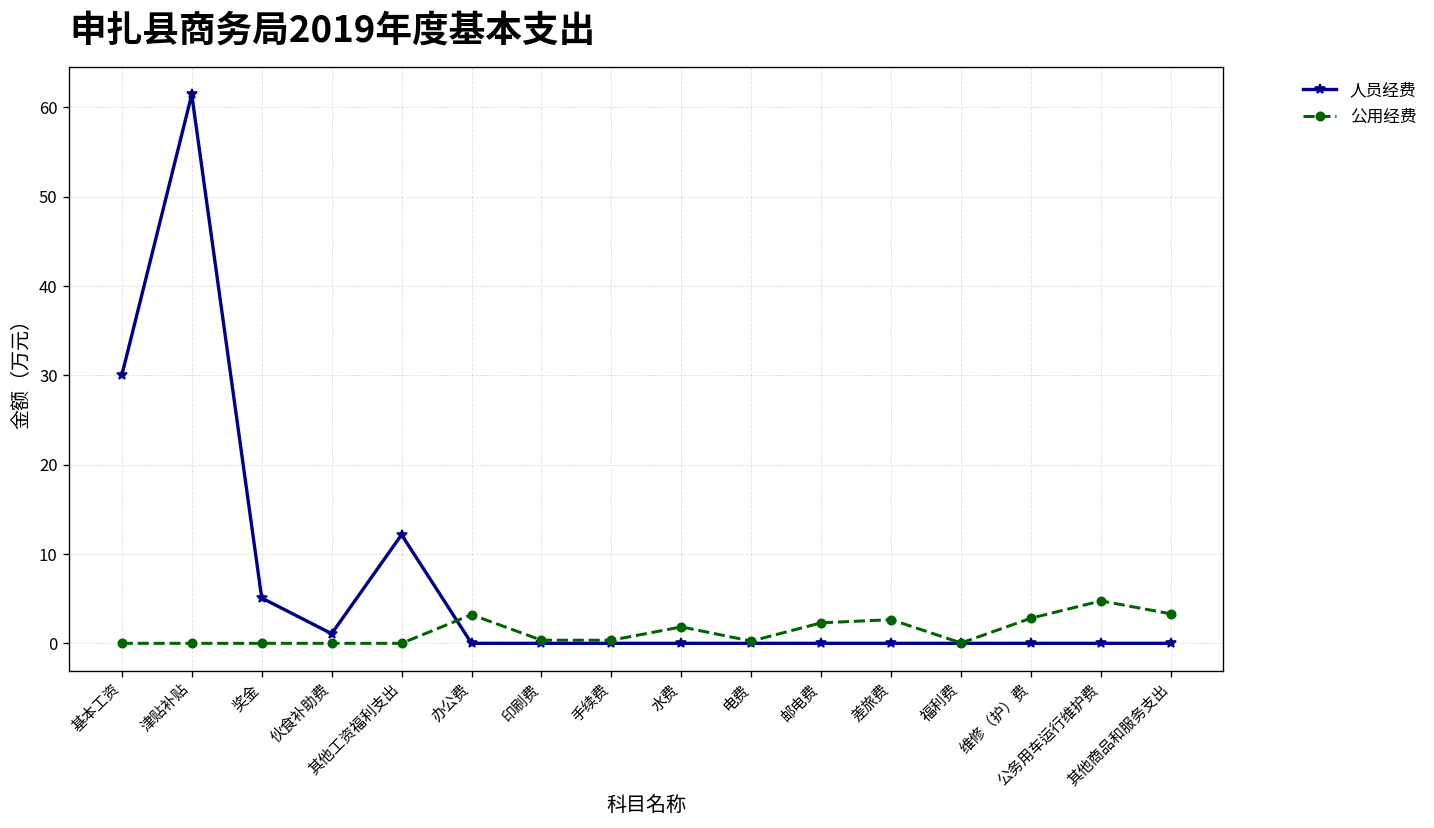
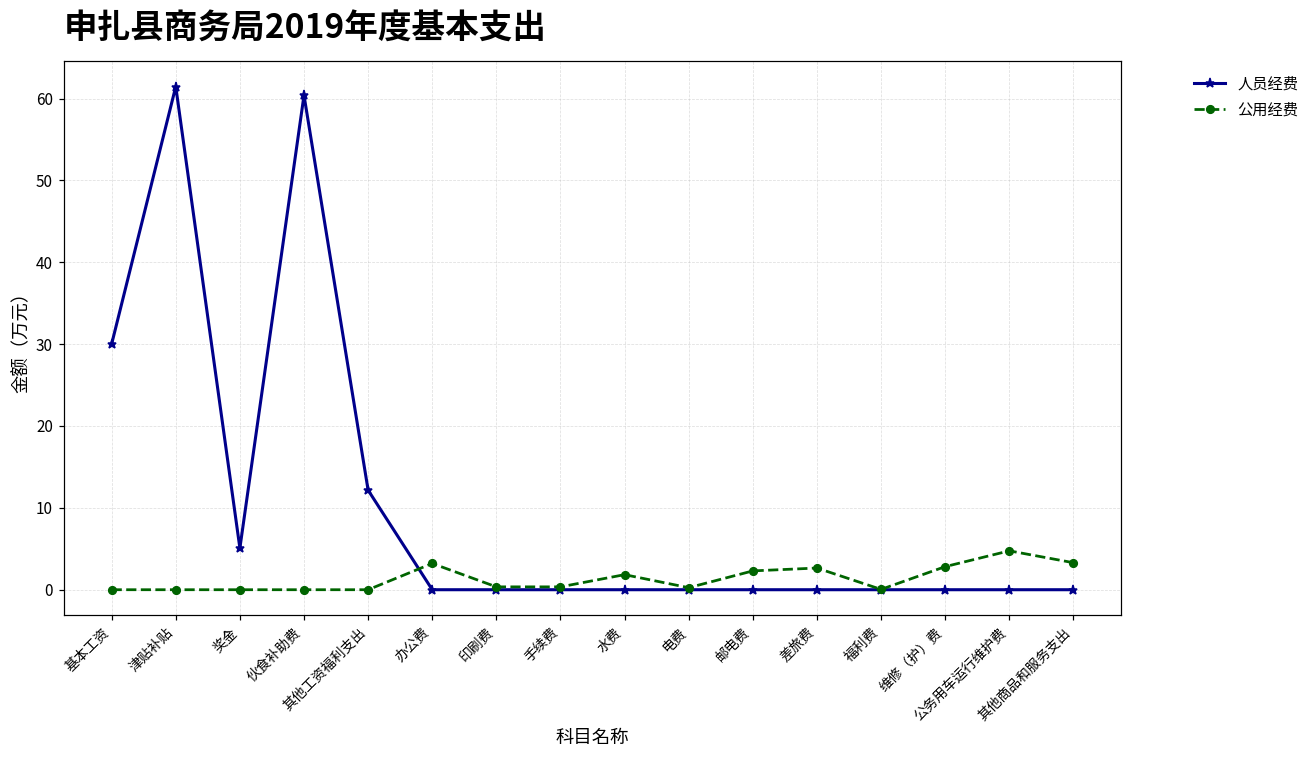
人员经费, 伙食补助费: 1 -> 60
